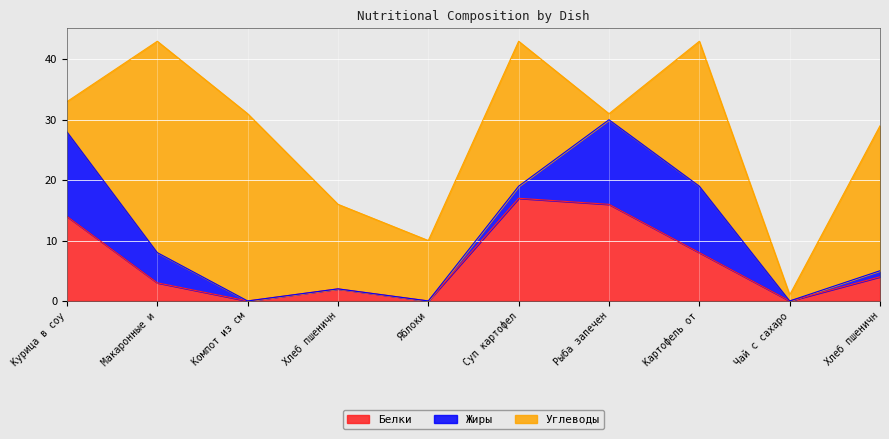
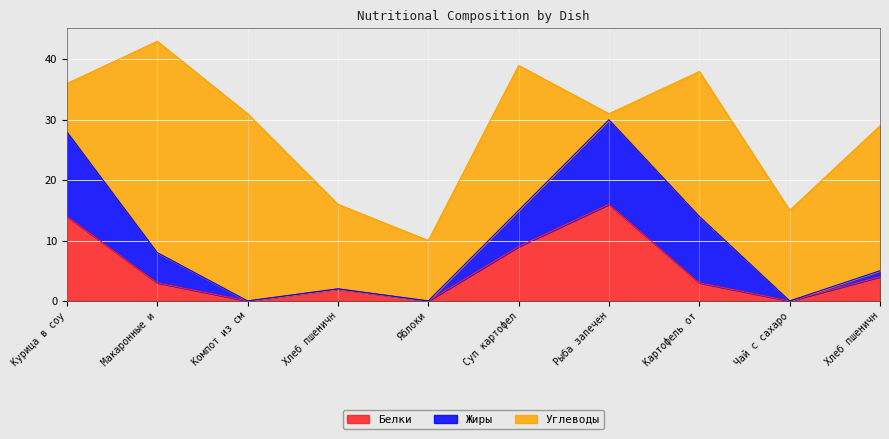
Углеводы, Курица в соу: 5 -> 8
Белки, Суп картофел: 17 -> 9
Жиры, Суп картофел: 2 -> 6
Белки, Картофель от: 8 -> 3
Углеводы, Чай с сахаро: 1 -> 15
